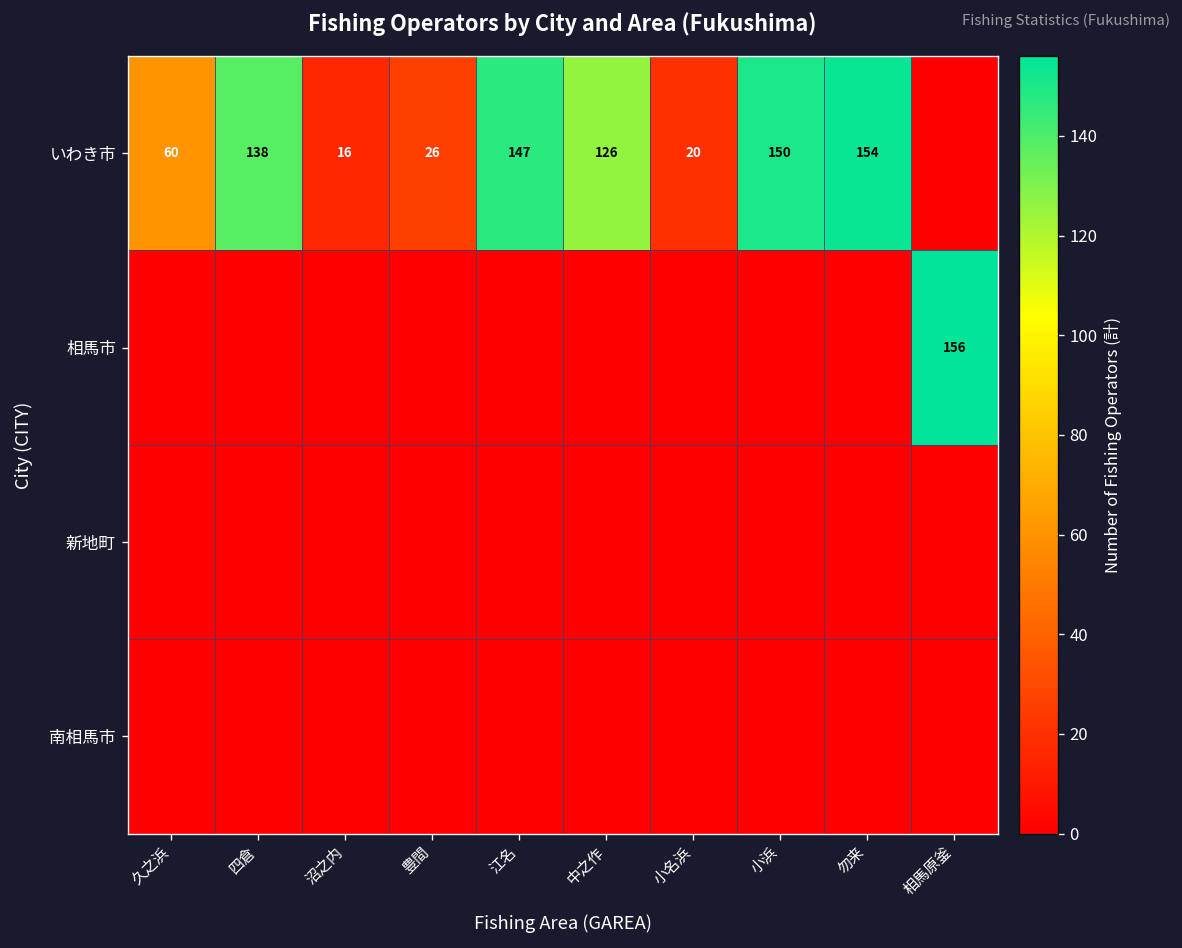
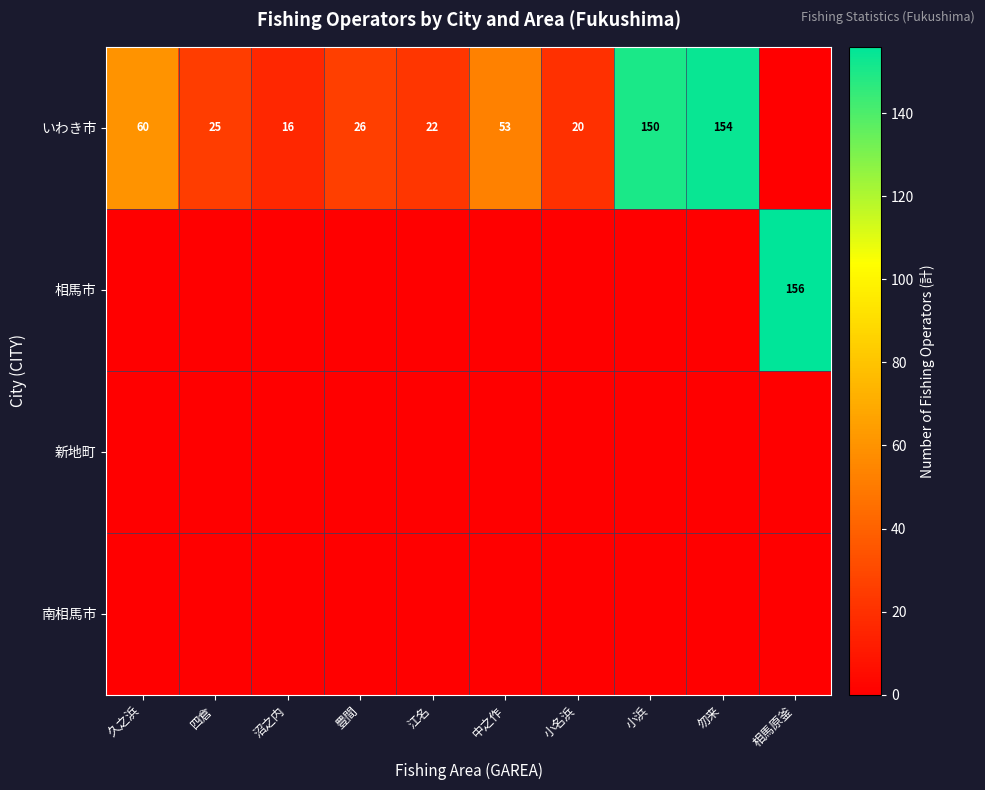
いわき市, 四倉: 138 -> 25
いわき市, 江名: 147 -> 22
いわき市, 中之作: 126 -> 53
